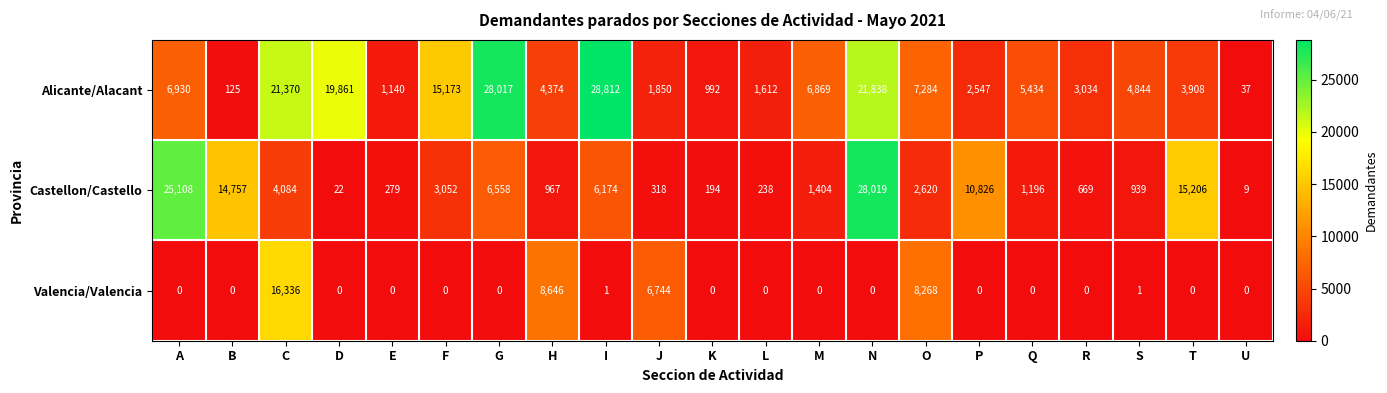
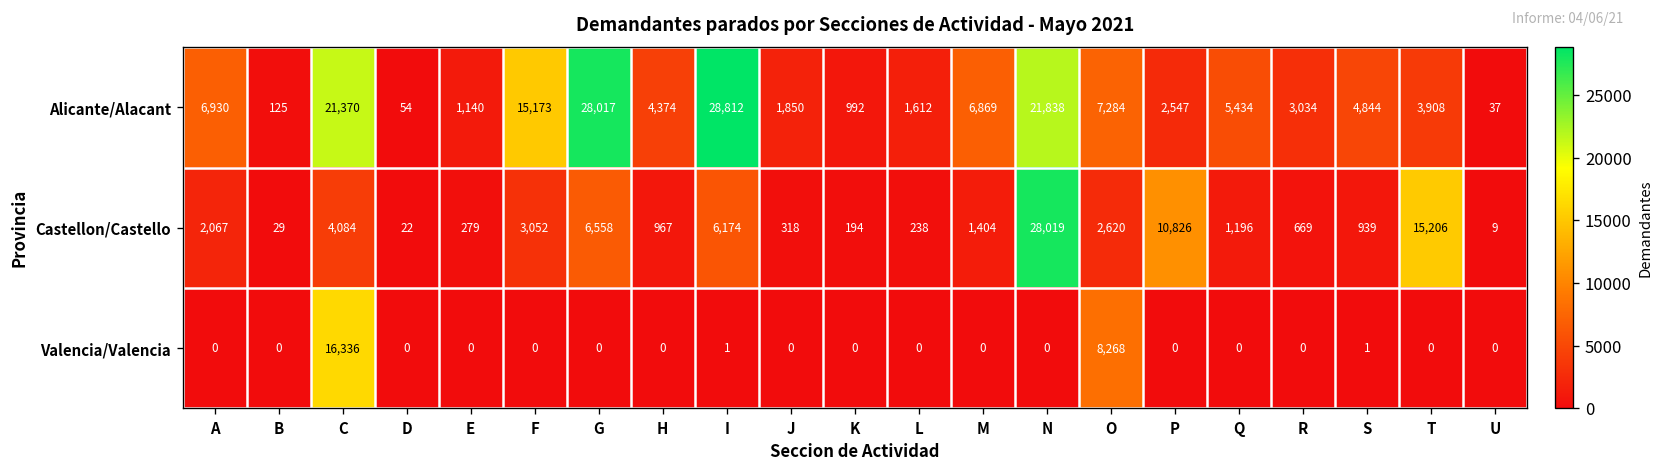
Alicante/Alacant, D: 19,861 -> 54
Castellon/Castello, A: 25,108 -> 2,067
Castellon/Castello, B: 14,757 -> 29
Valencia/Valencia, H: 8,646 -> 0
Valencia/Valencia, J: 6,744 -> 0
